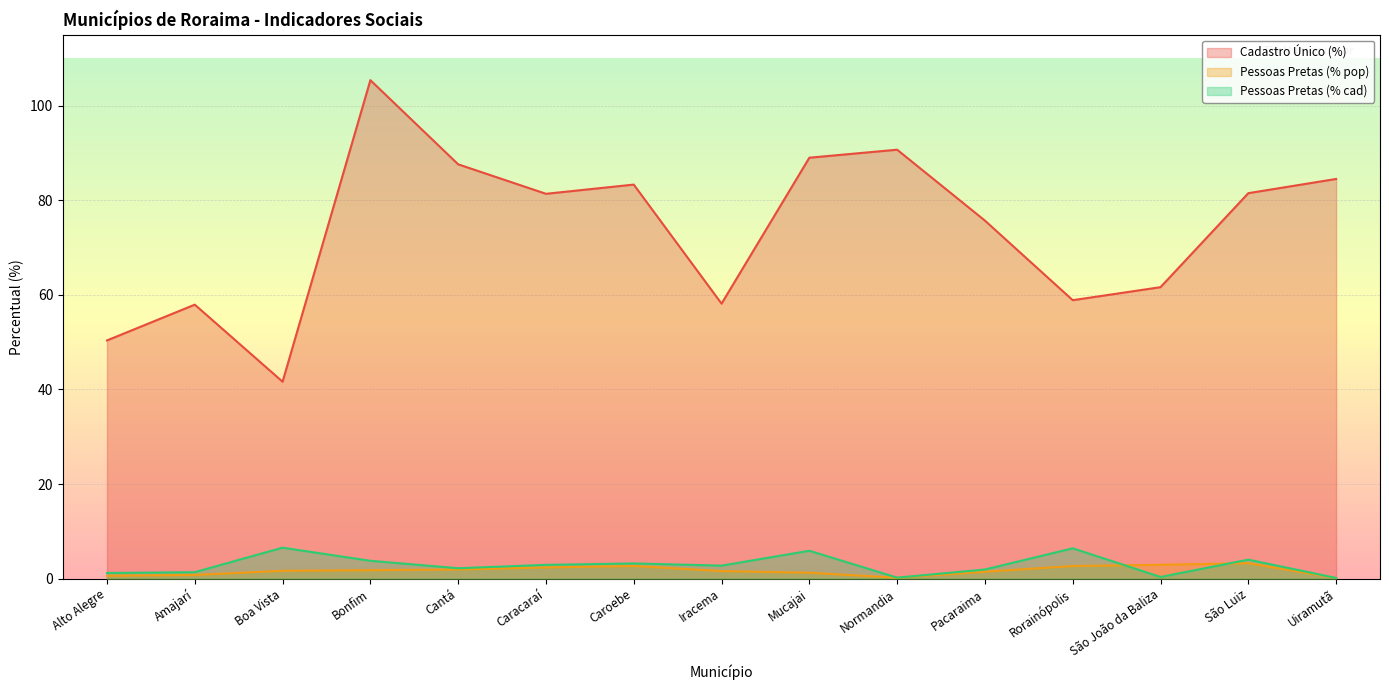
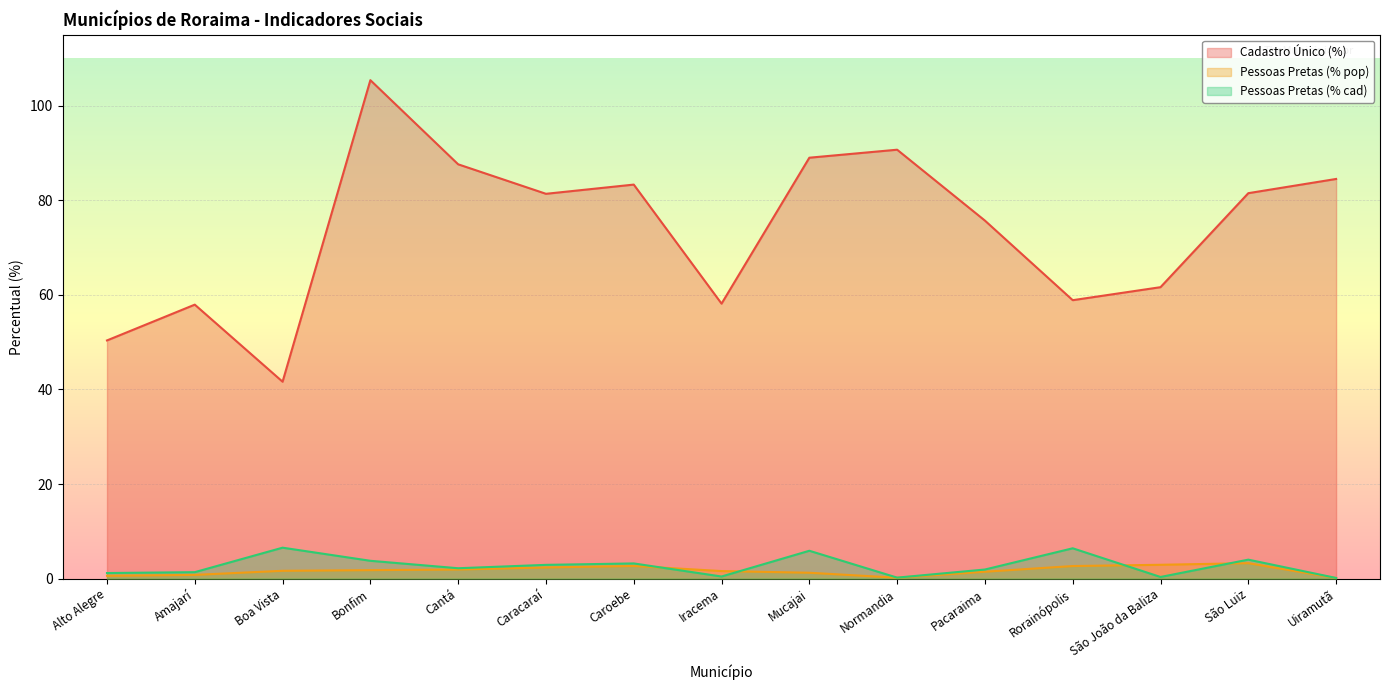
Pessoas Pretas (% cad), Iracema: 3 -> 0
